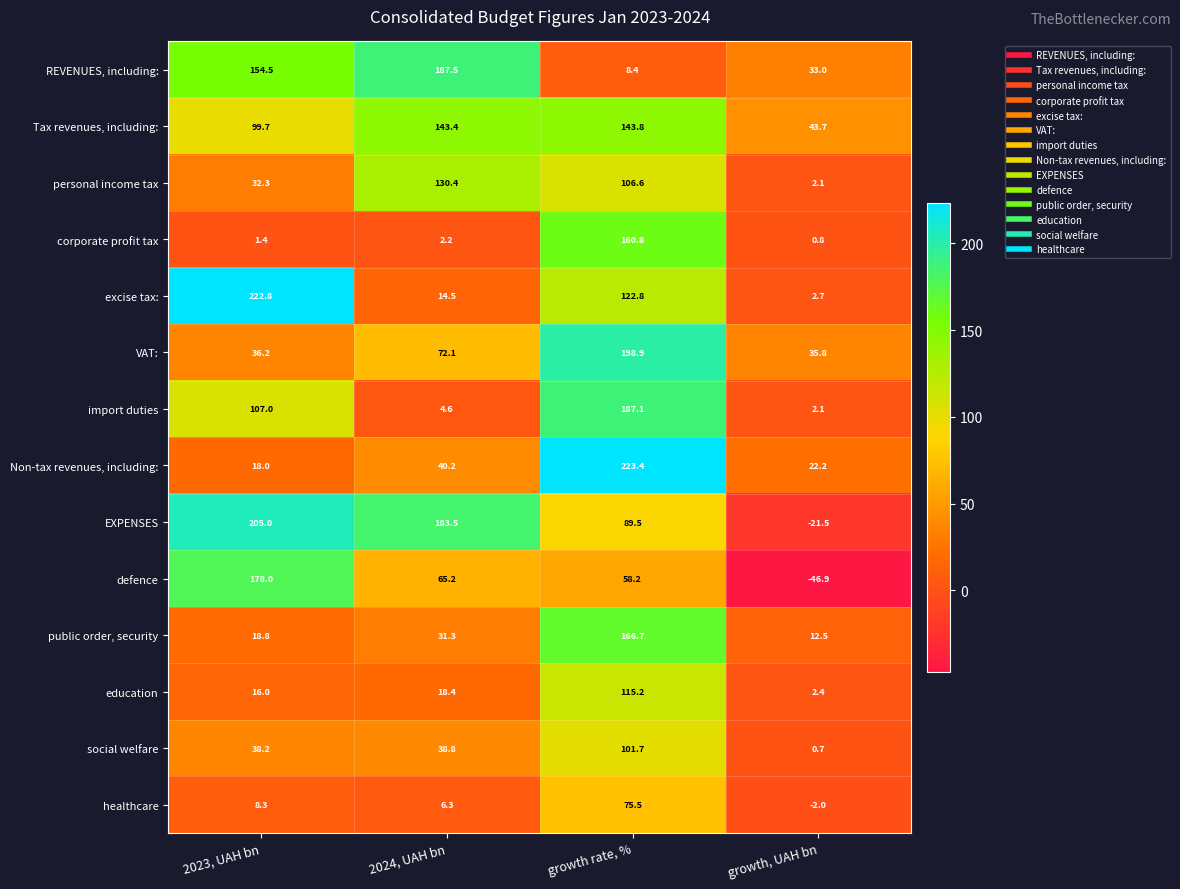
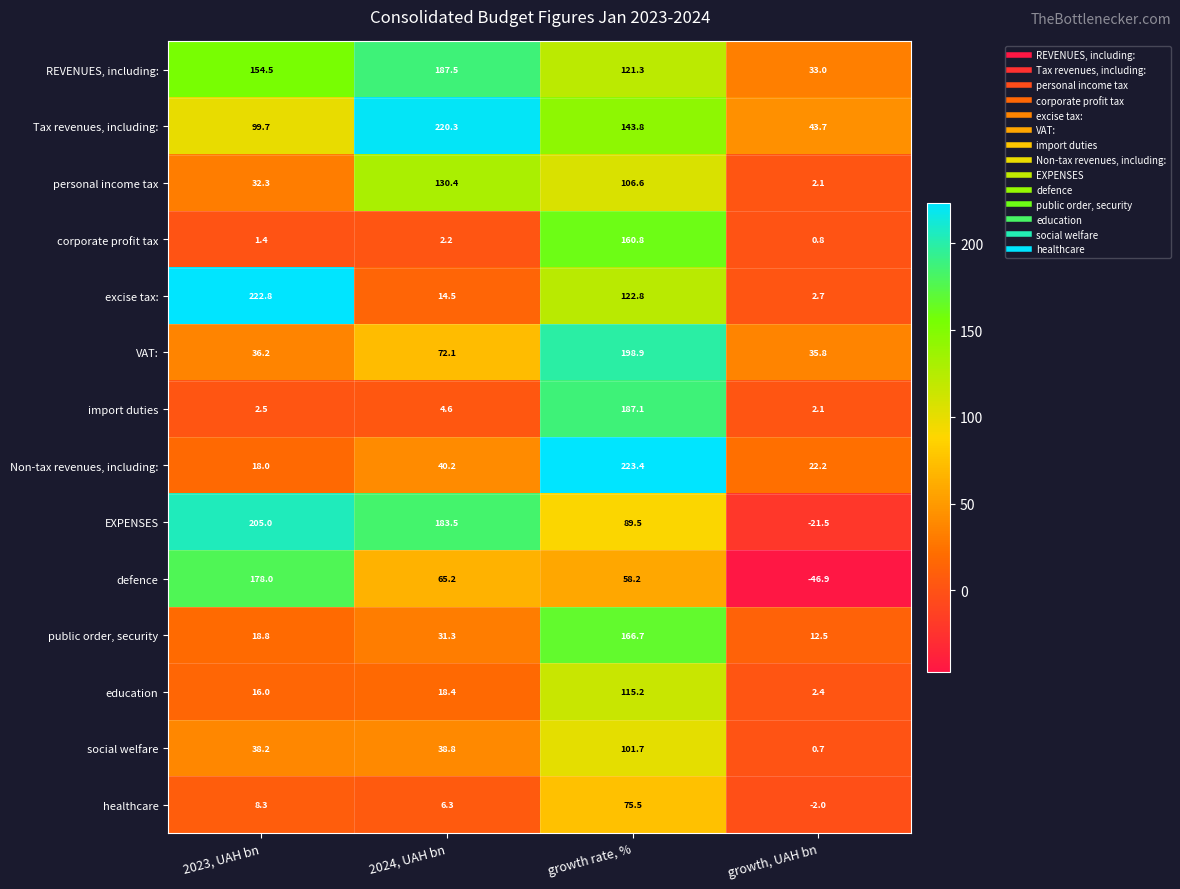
REVENUES, including:, growth rate, %: 8.4 -> 121.3
Tax revenues, including:, 2024, UAH bn: 143.4 -> 220.3
import duties, 2023, UAH bn: 107.0 -> 2.5
